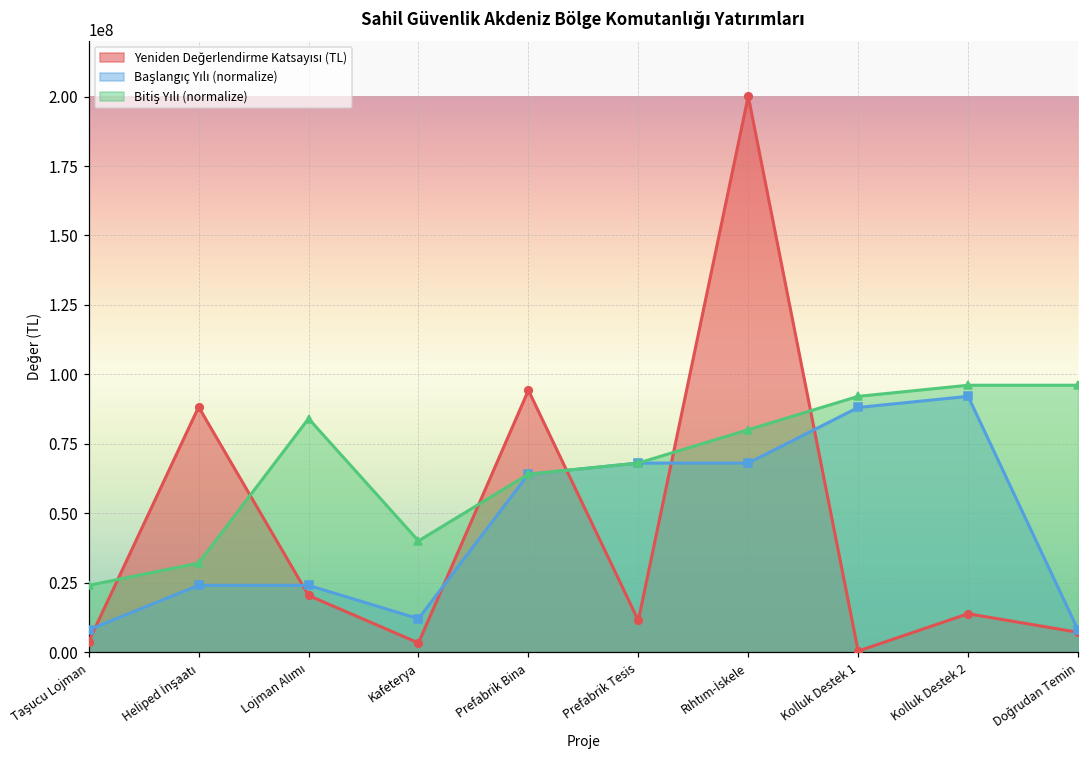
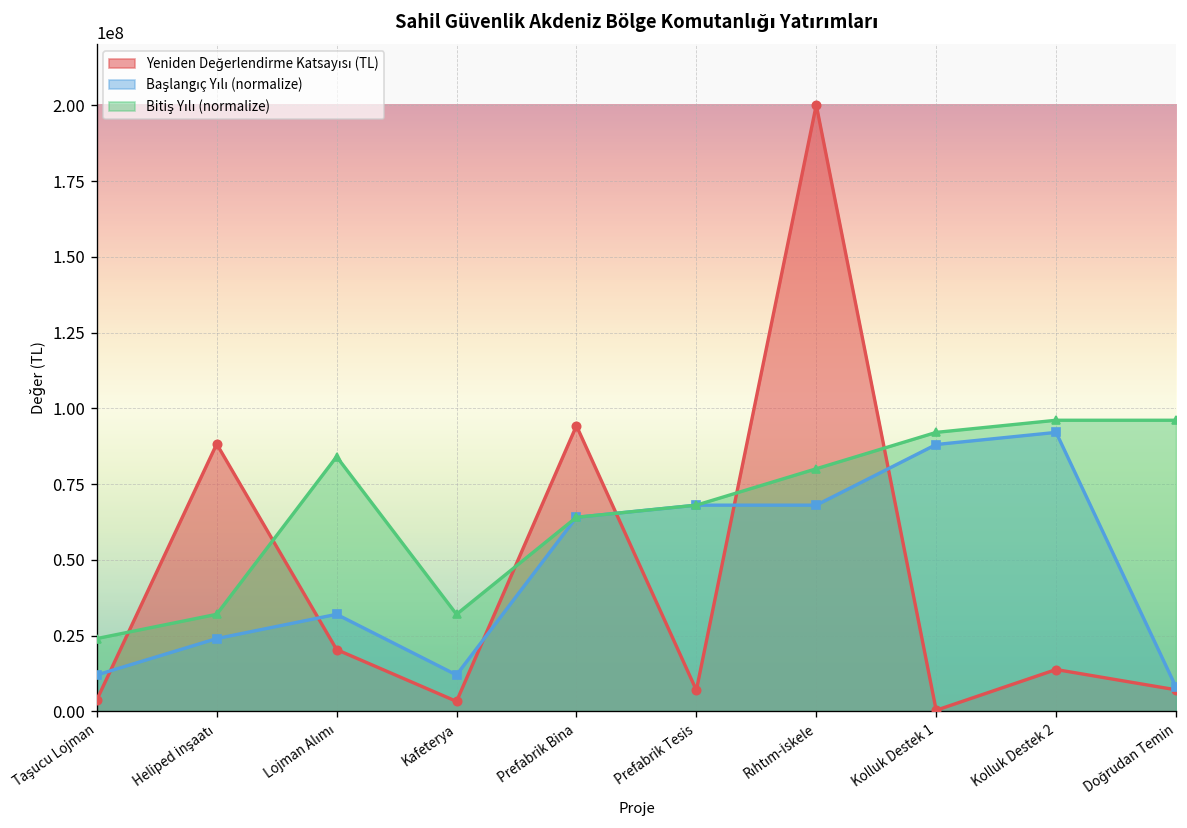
Başlangıç Yılı (normalize), Taşucu Lojman: 8000000 -> 12000000
Başlangıç Yılı (normalize), Lojman Alımı: 24000000 -> 32000000
Bitiş Yılı (normalize), Kafeterya: 40000000 -> 32000000
Yeniden Değerlendirme Katsayısı (TL), Prefabrik Tesis: 11000000 -> 7000000
